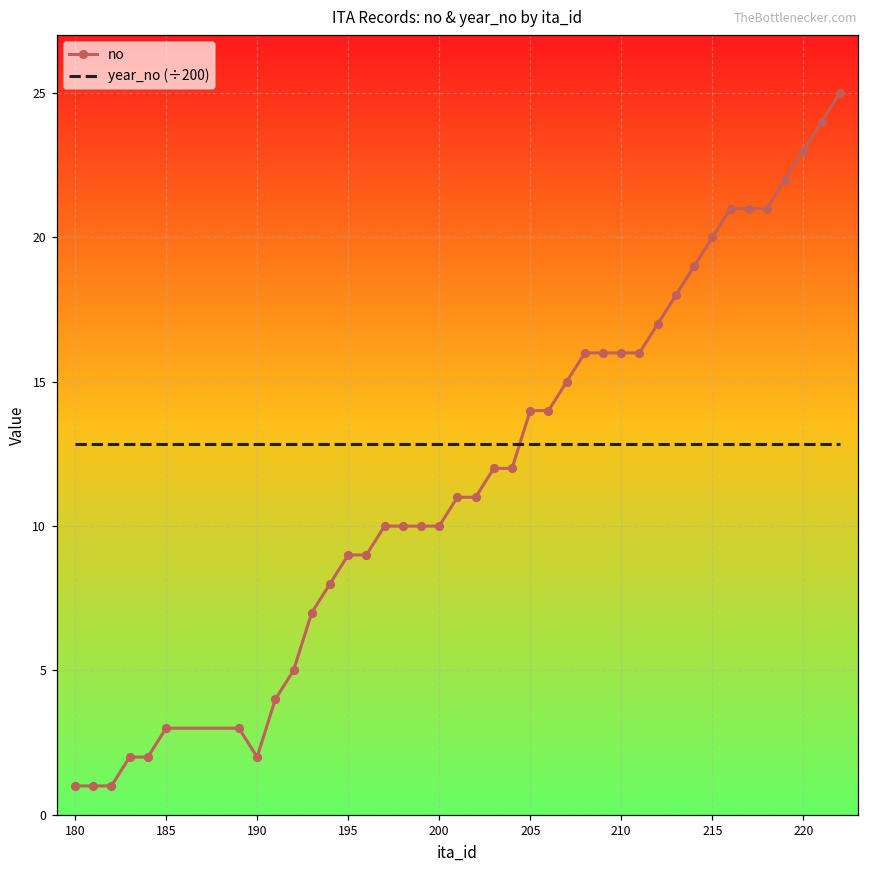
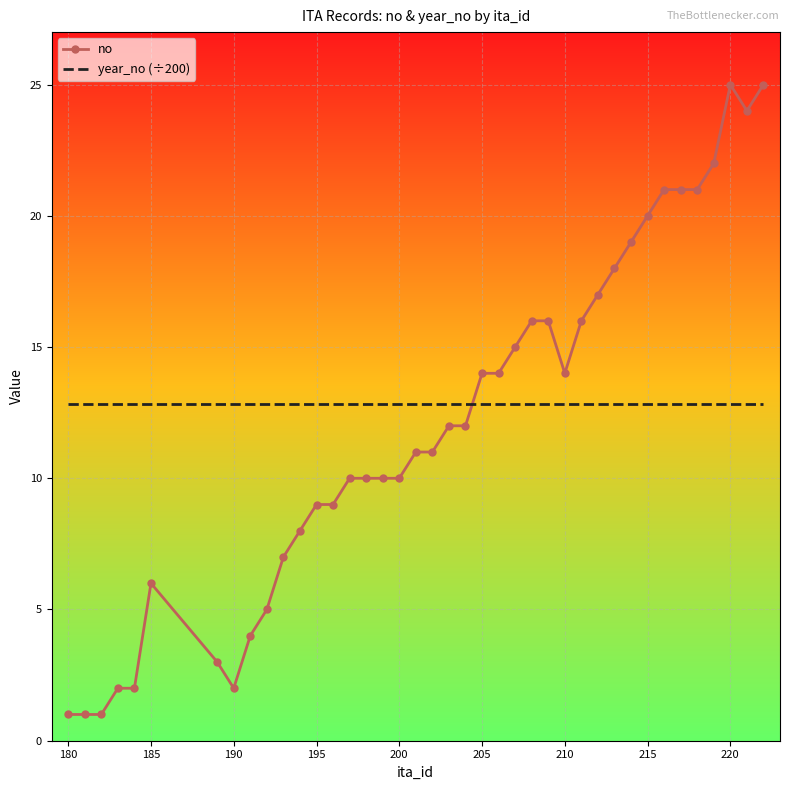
no, 185: 3 -> 6
no, 210: 16 -> 14
no, 220: 23 -> 25
